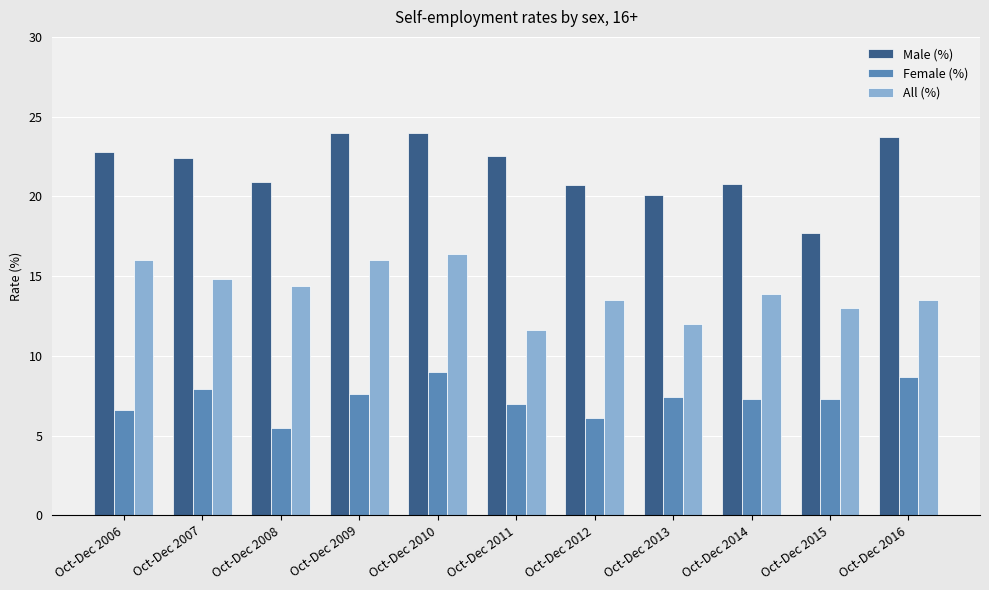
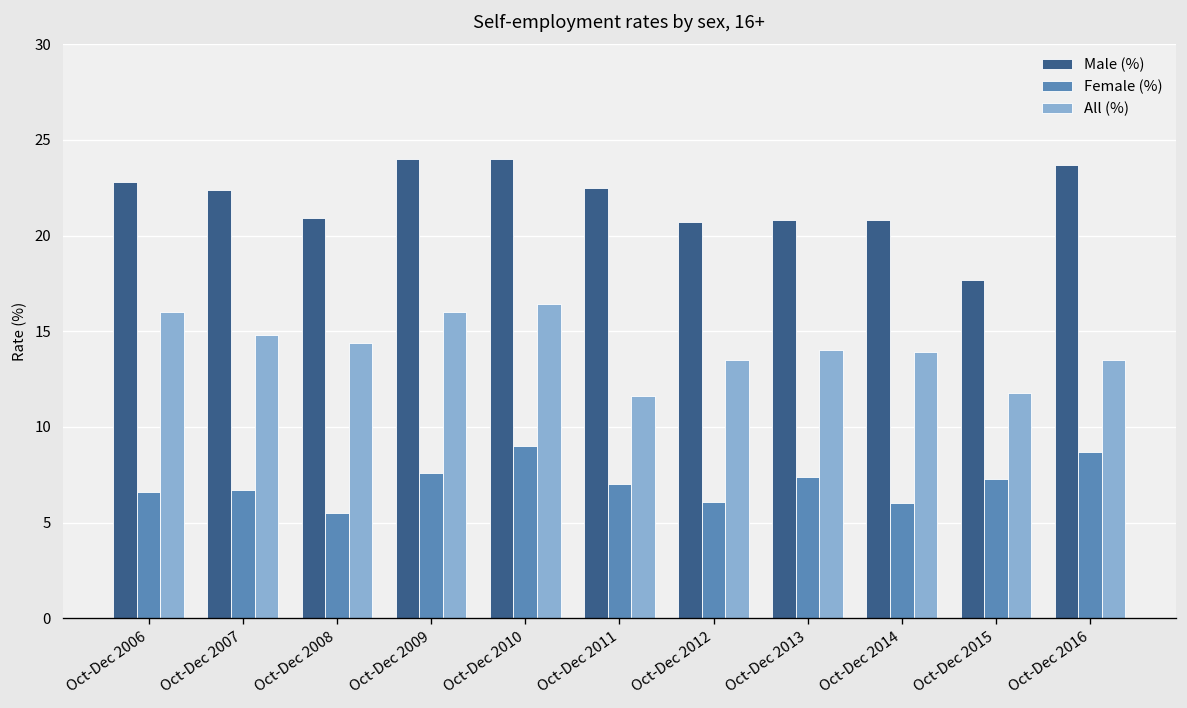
Female (%), Oct-Dec 2007: 7.9 -> 6.7
Male (%), Oct-Dec 2013: 20.1 -> 20.8
All (%), Oct-Dec 2013: 12 -> 14
Female (%), Oct-Dec 2014: 7.3 -> 6.0
All (%), Oct-Dec 2015: 13.0 -> 11.8
